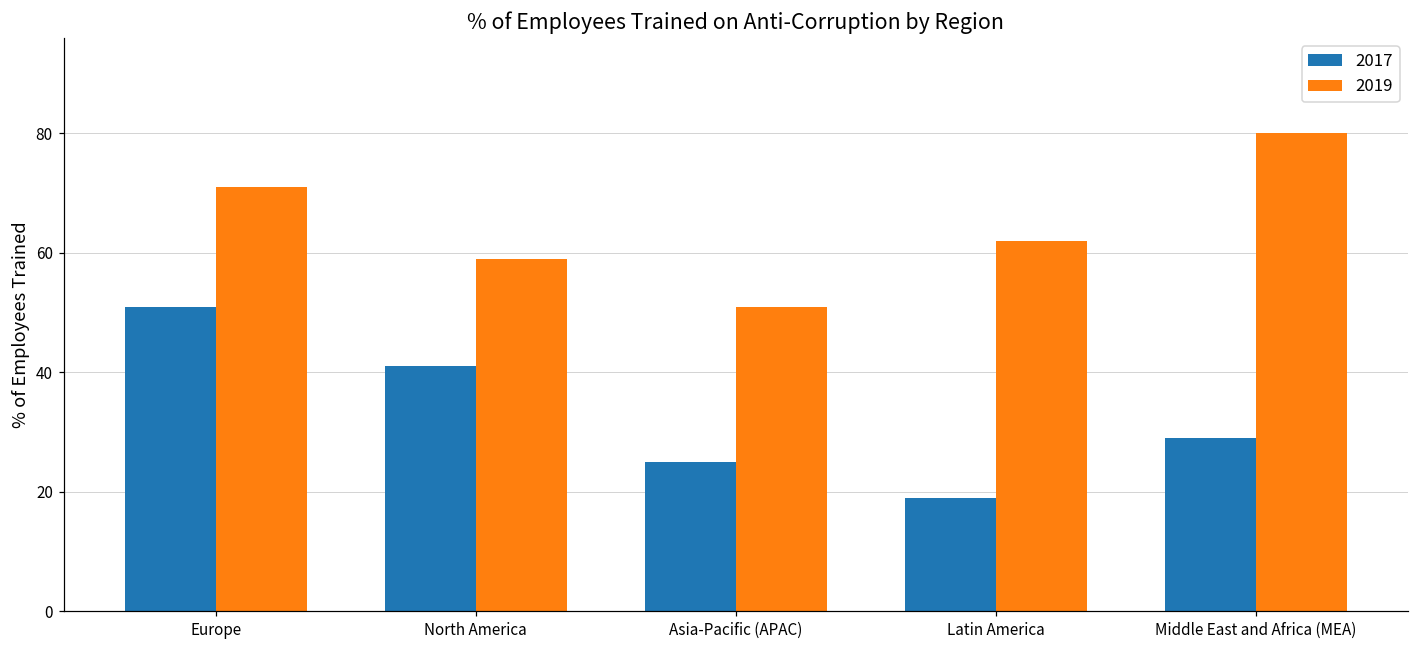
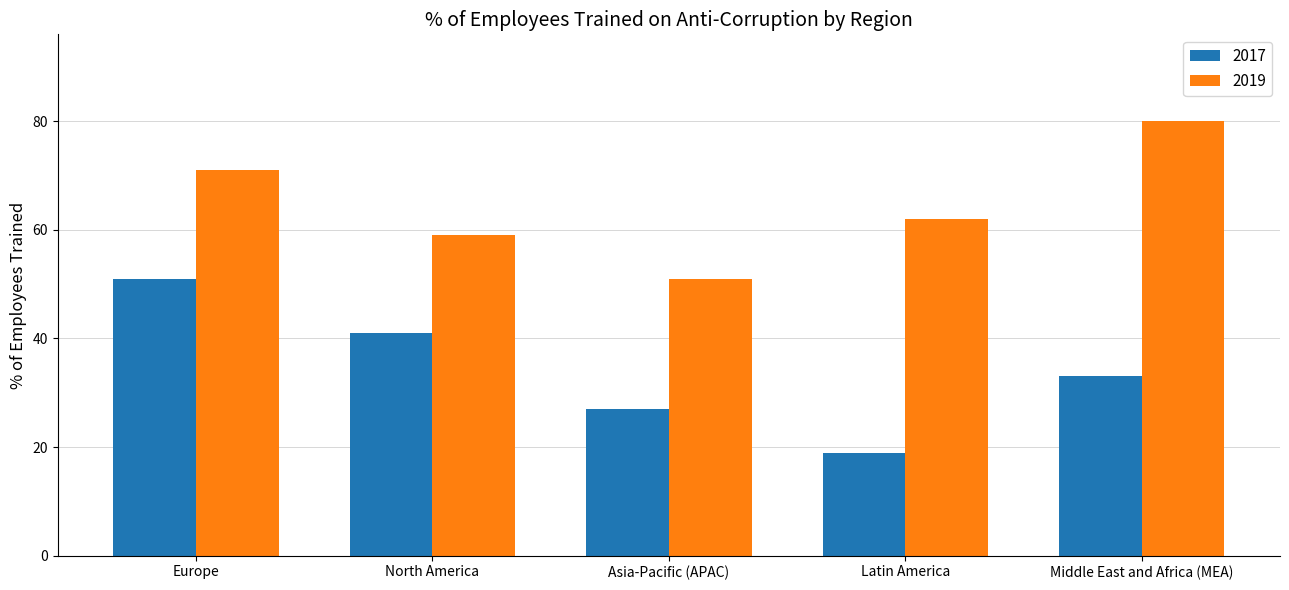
2017, Asia-Pacific (APAC): 25 -> 27
2017, Middle East and Africa (MEA): 29 -> 33
